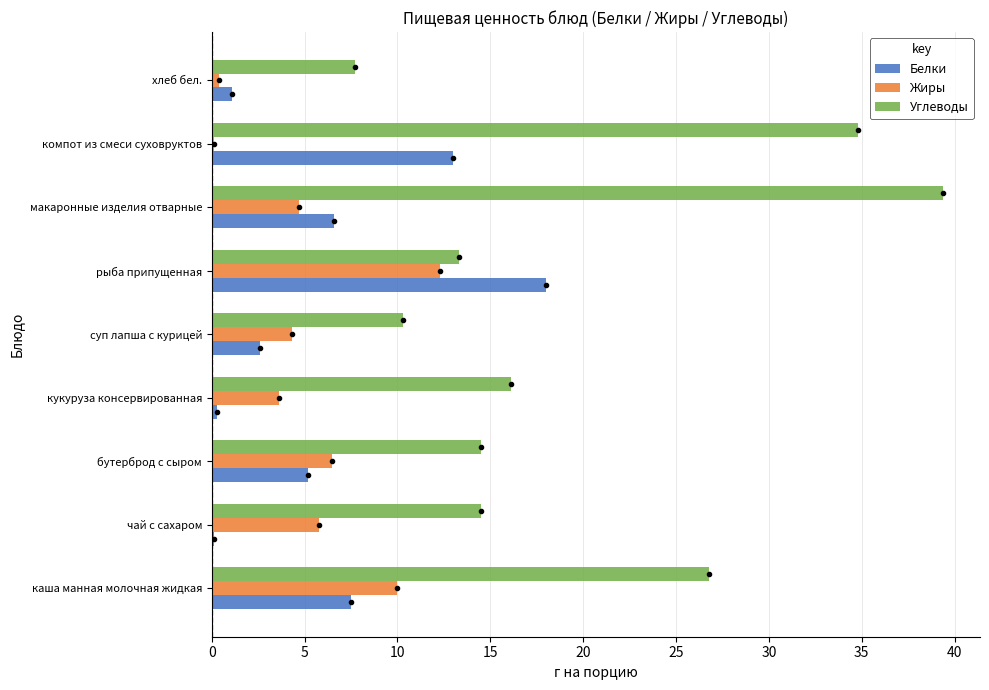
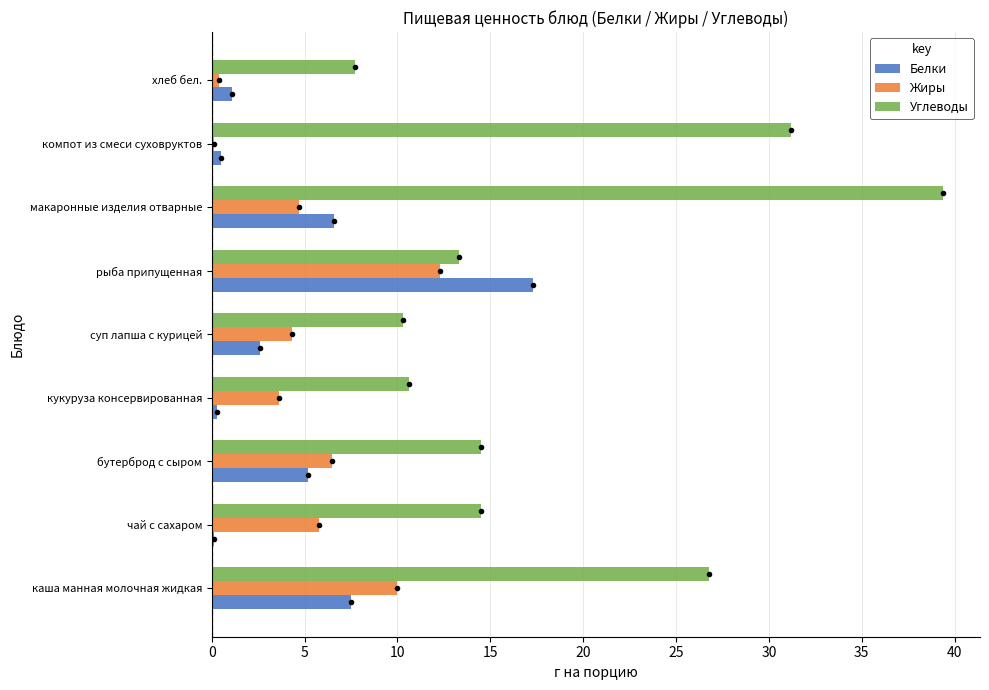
Углеводы, компот из смеси суховруктов: 34.8 -> 31.2
Белки, компот из смеси суховруктов: 13.0 -> 0.5
Белки, рыба припущенная: 18.0 -> 17.3
Углеводы, кукуруза консервированная: 16.1 -> 10.6
